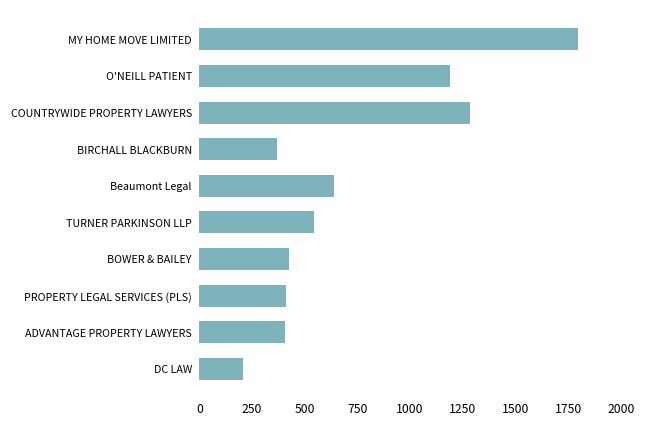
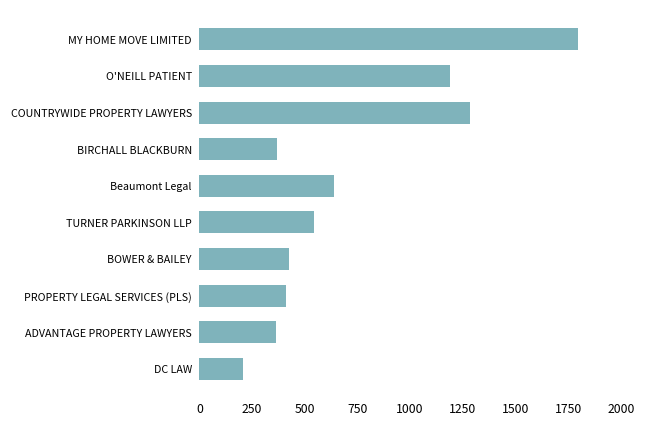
ADVANTAGE PROPERTY LAWYERS: 410 -> 370
